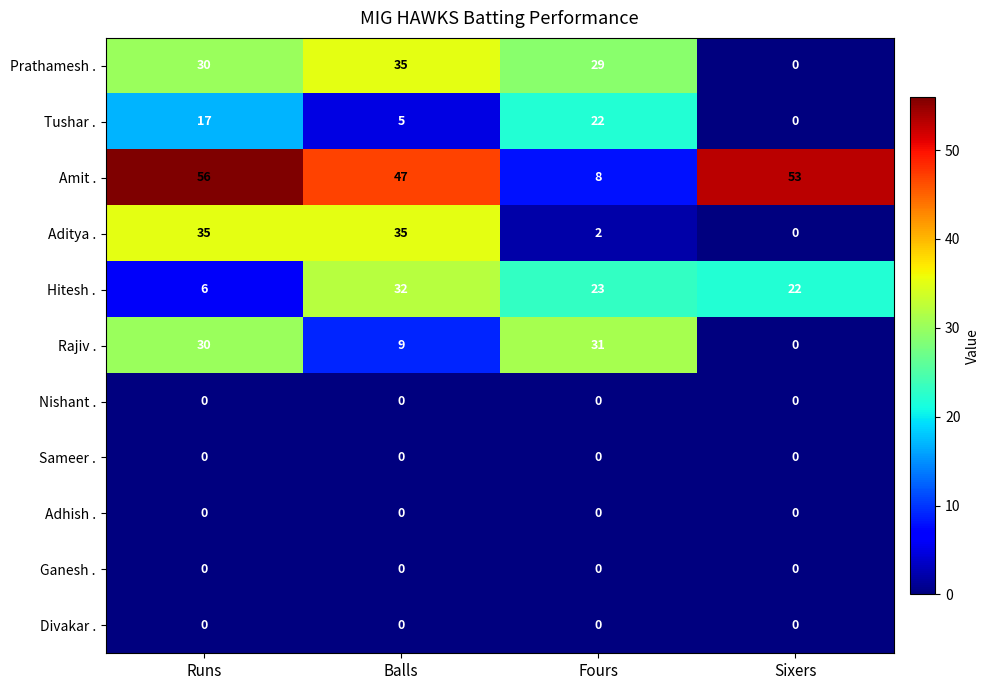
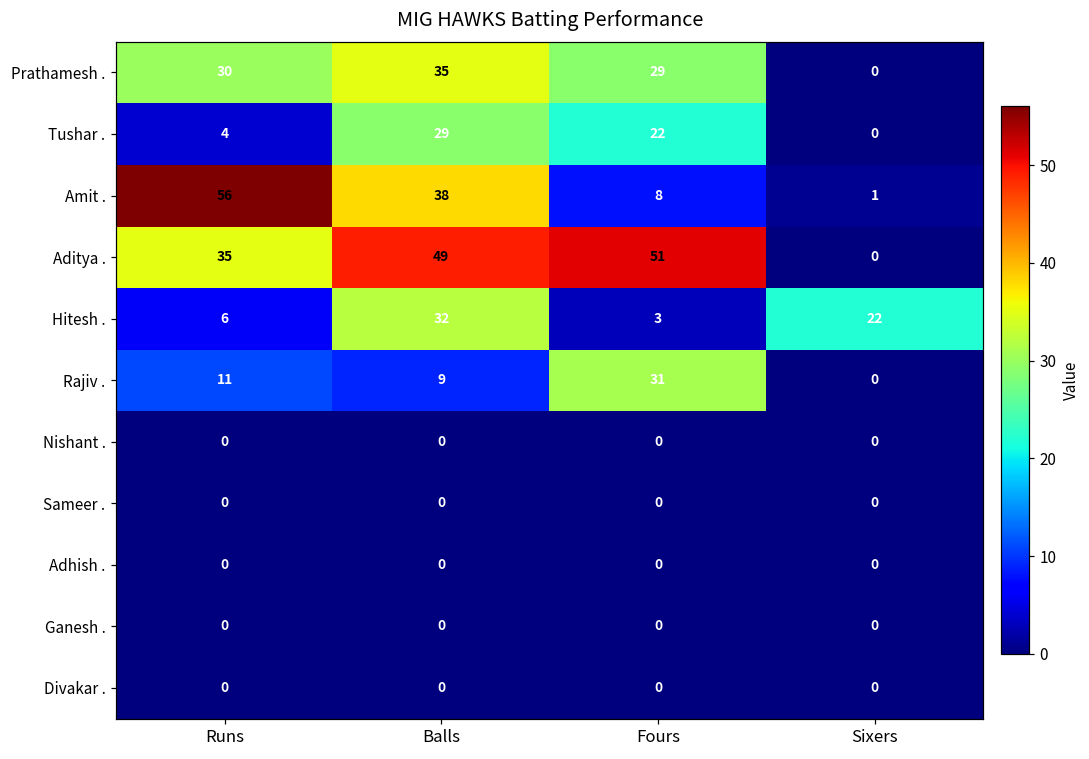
Tushar ., Runs: 17 -> 4
Tushar ., Balls: 5 -> 29
Amit ., Balls: 47 -> 38
Amit ., Sixers: 53 -> 1
Aditya ., Balls: 35 -> 49
Aditya ., Fours: 2 -> 51
Hitesh ., Fours: 23 -> 3
Rajiv ., Runs: 30 -> 11
